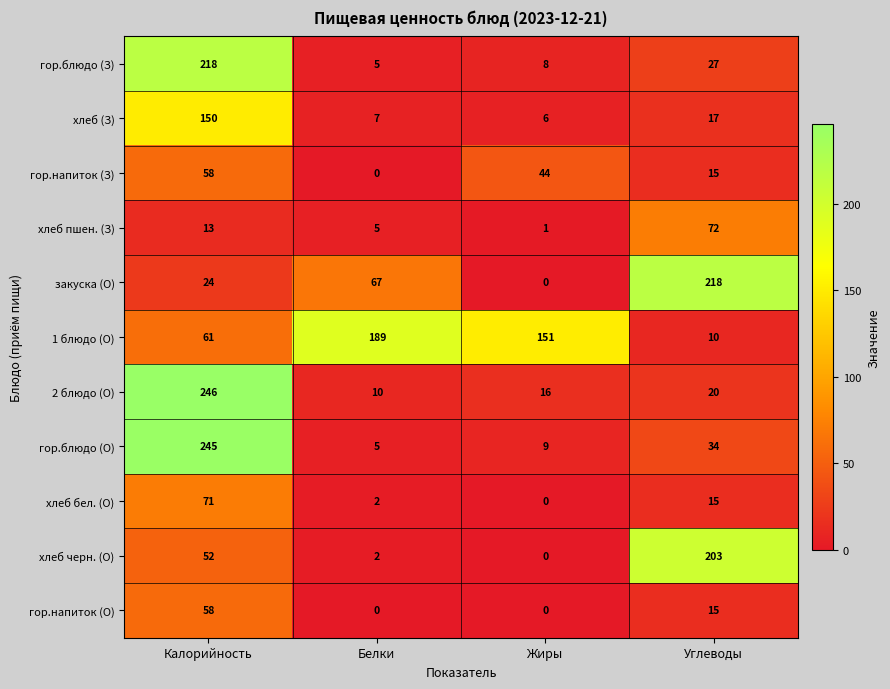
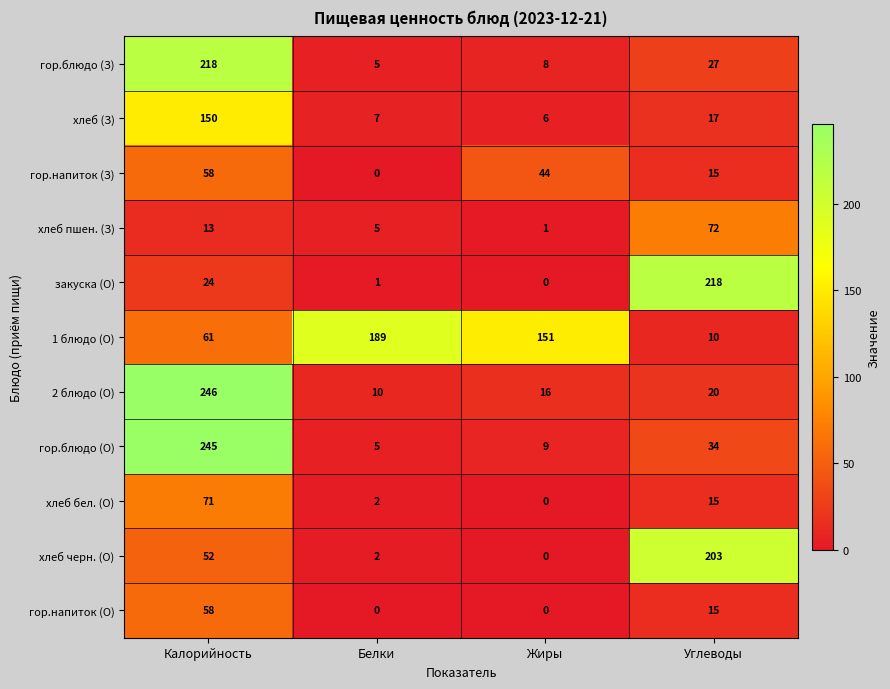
закуска (О), Белки: 67 -> 1
